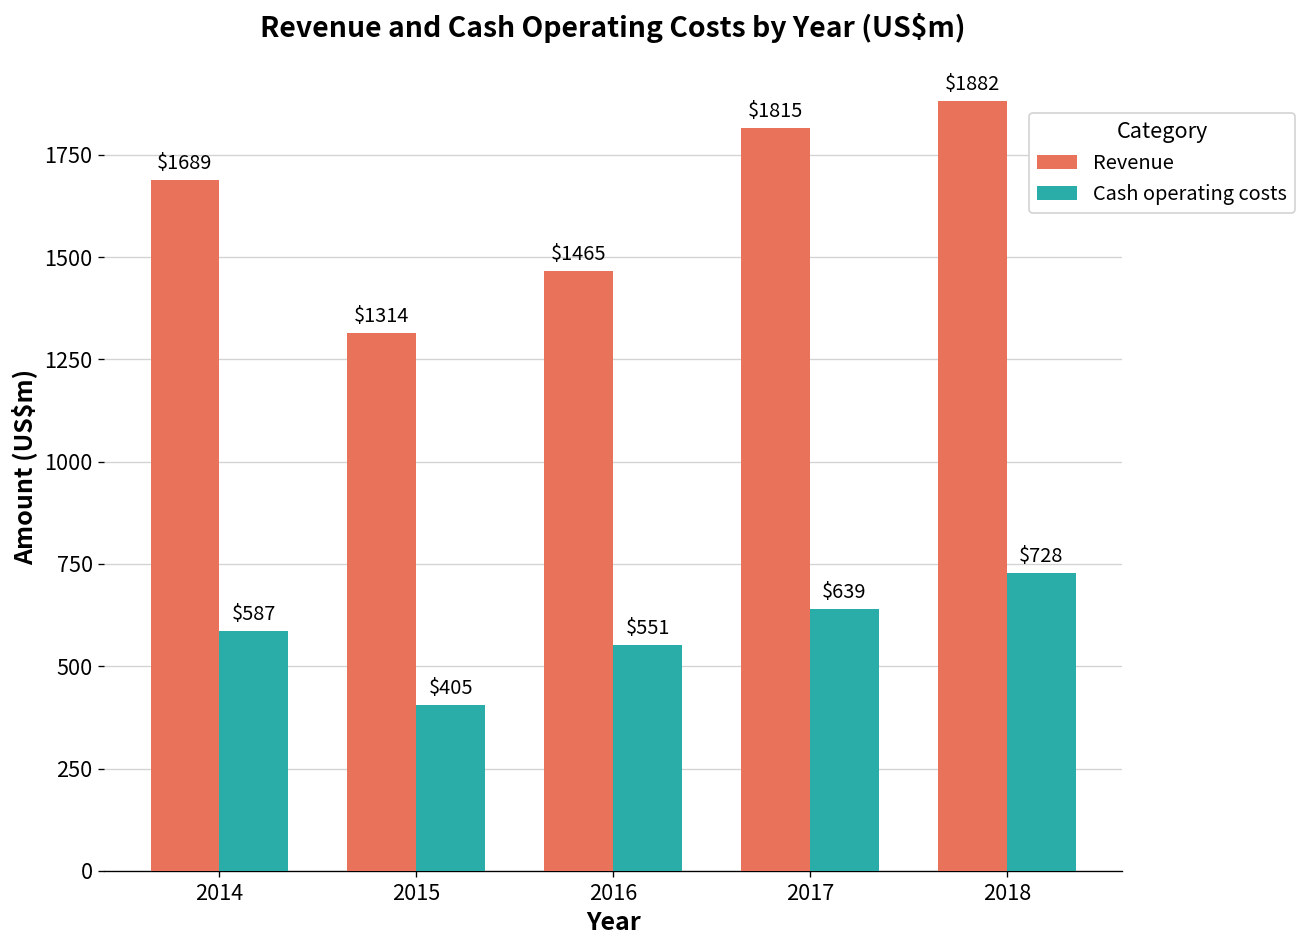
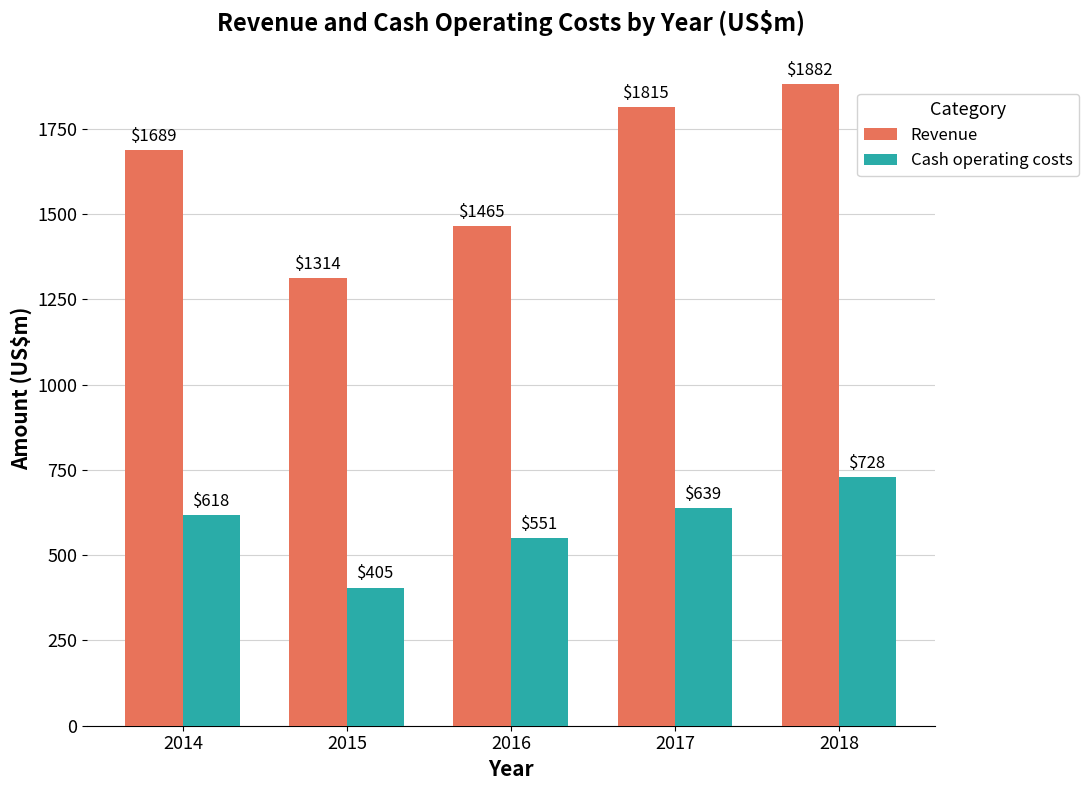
Cash operating costs, 2014: $587 -> $618
